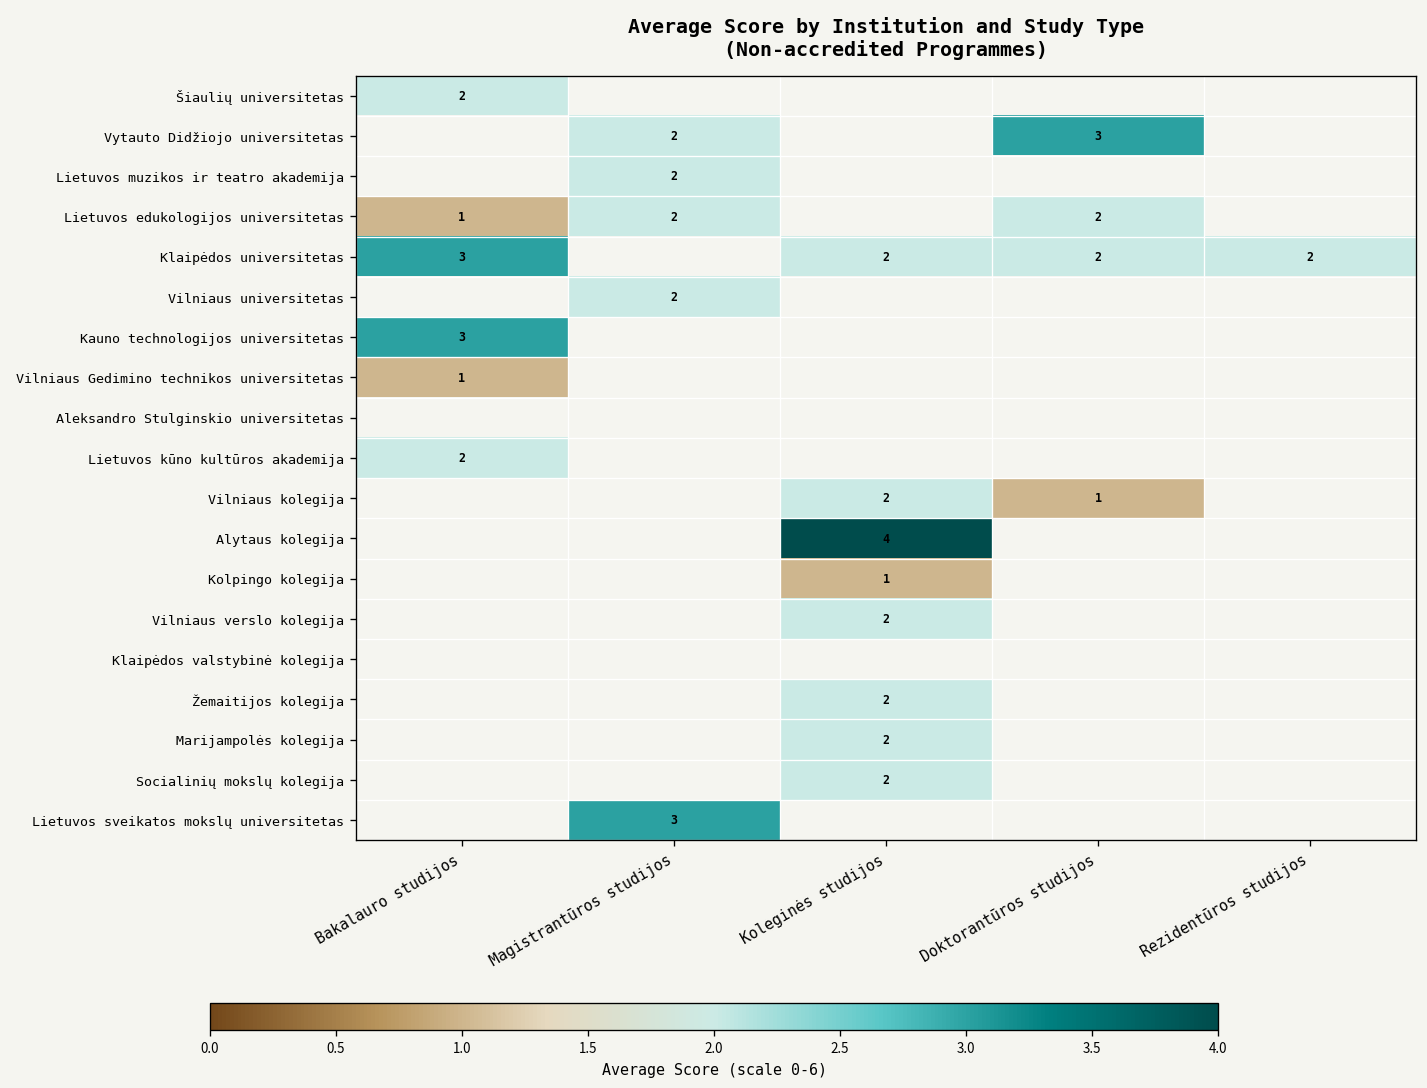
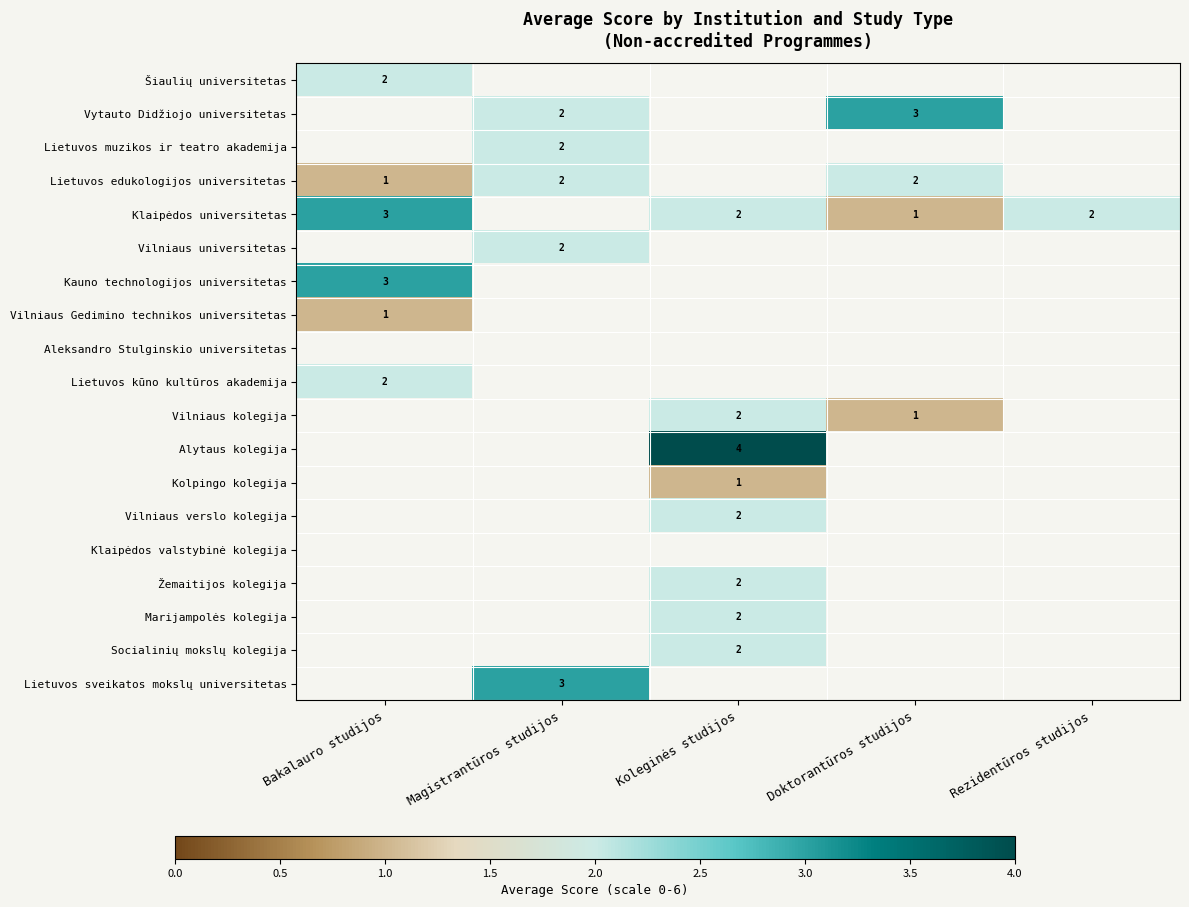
Klaipėdos universitetas, Doktorantūros studijos: 2 -> 1
